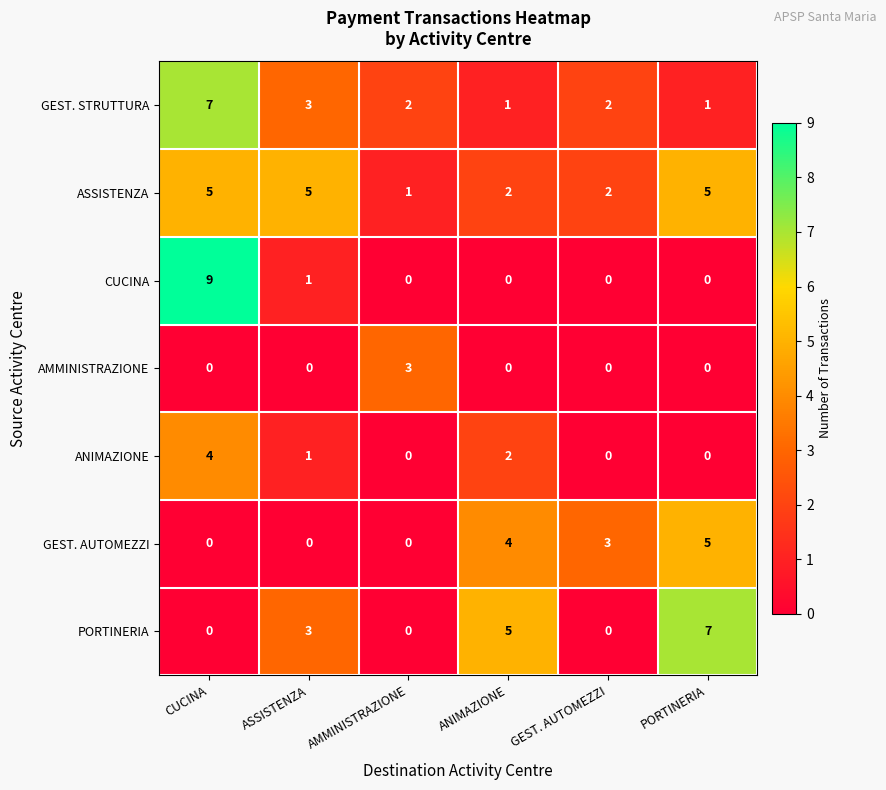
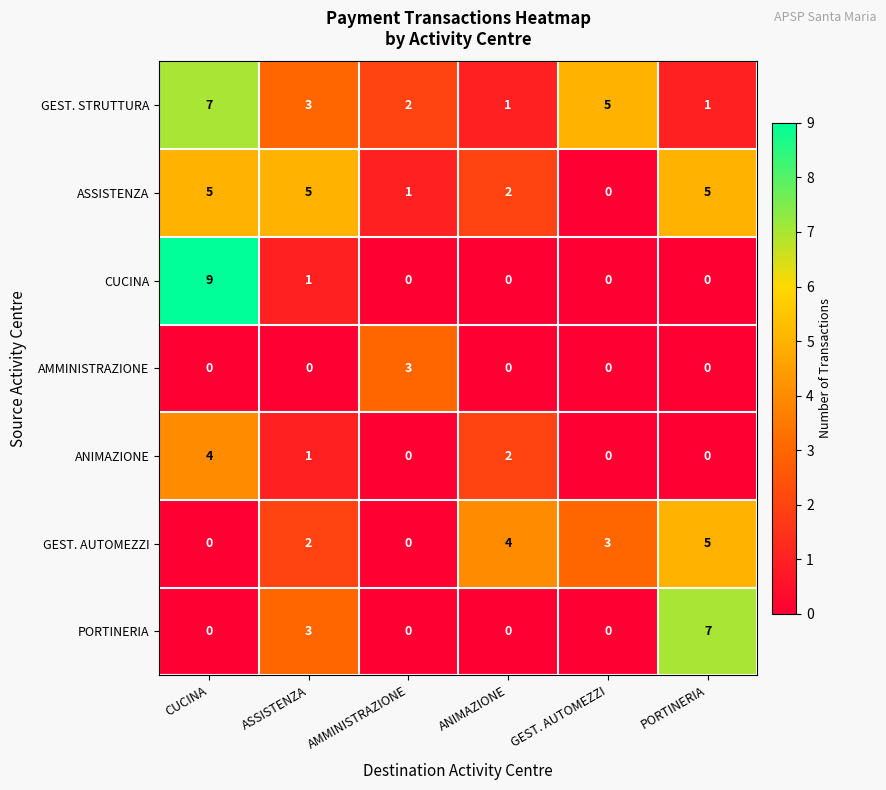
GEST. STRUTTURA, GEST. AUTOMEZZI: 2 -> 5
ASSISTENZA, GEST. AUTOMEZZI: 2 -> 0
GEST. AUTOMEZZI, ASSISTENZA: 0 -> 2
PORTINERIA, ANIMAZIONE: 5 -> 0
